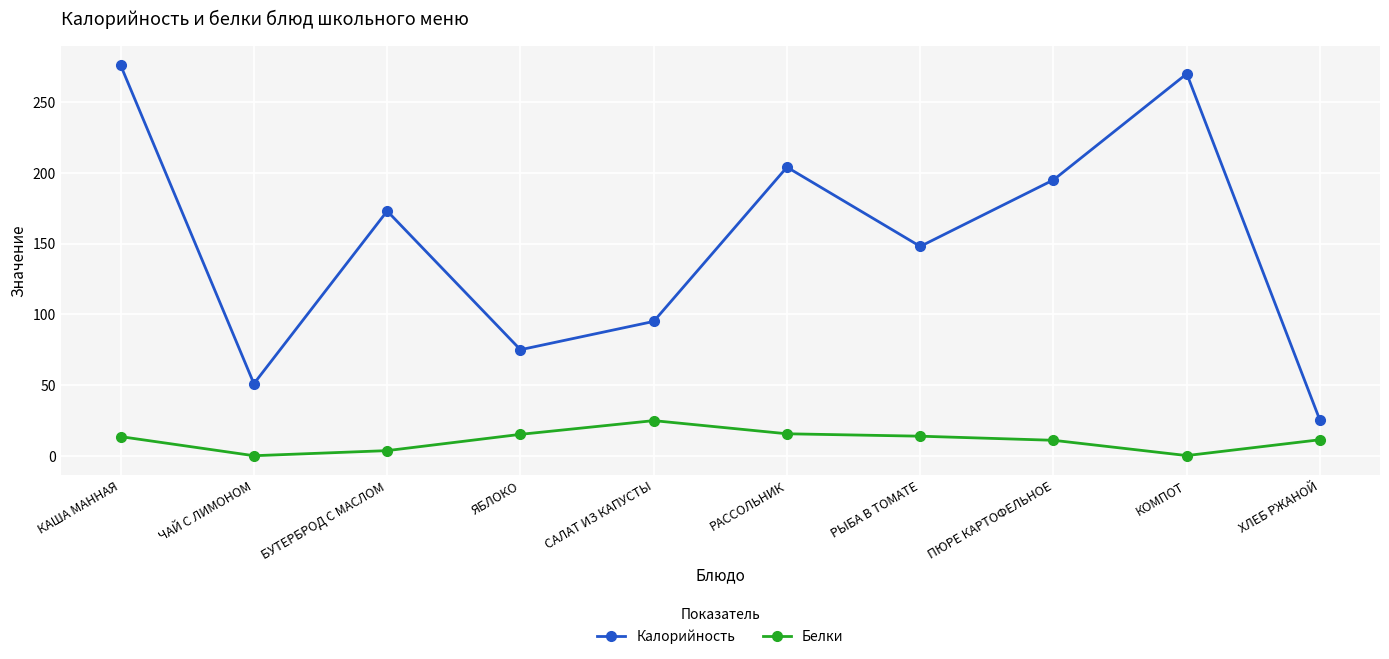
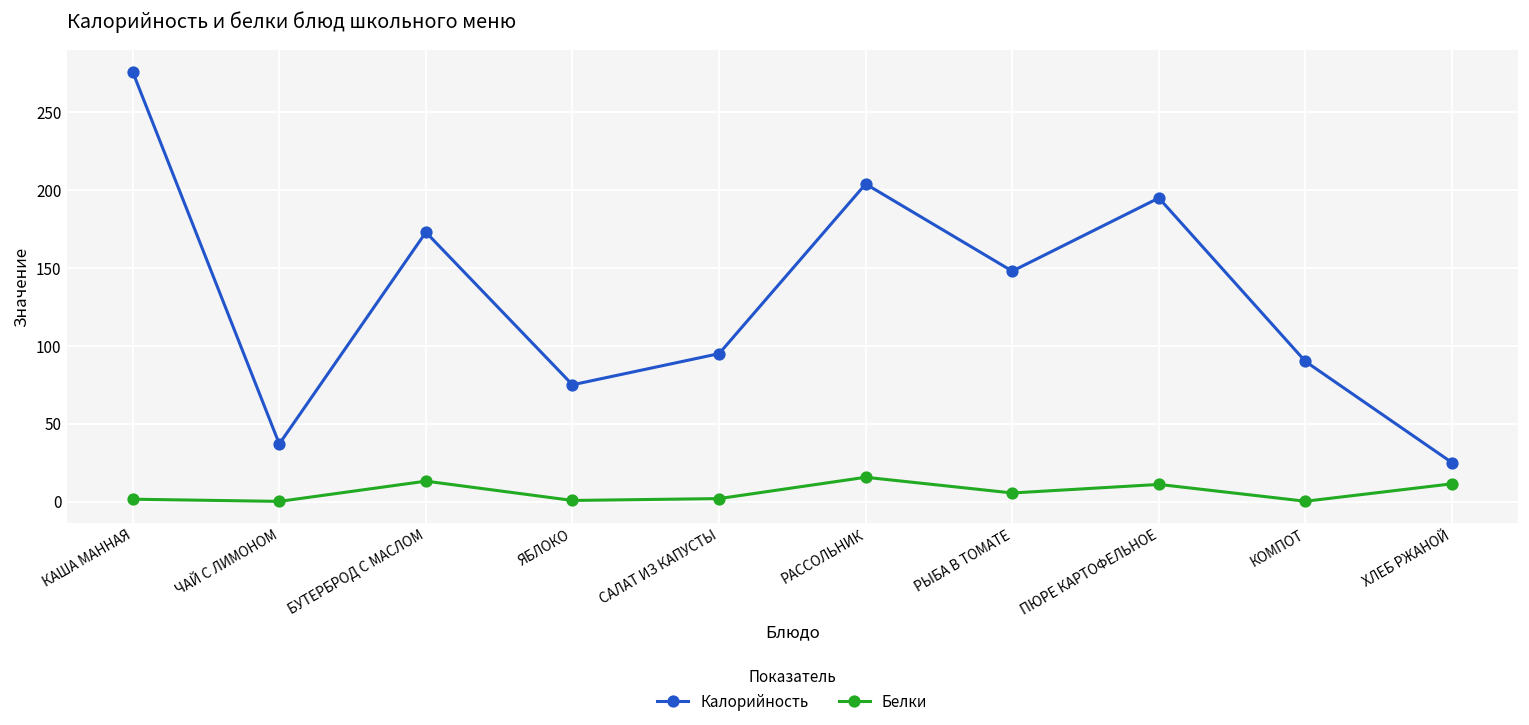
Белки, КАША МАННАЯ: 14 -> 2
Калорийность, ЧАЙ С ЛИМОНОМ: 51 -> 37
Белки, БУТЕРБРОД С МАСЛОМ: 4 -> 13
Белки, ЯБЛОКО: 15 -> 1
Белки, САЛАТ ИЗ КАПУСТЫ: 25 -> 2
Белки, РЫБА В ТОМАТЕ: 14 -> 6
Калорийность, КОМПОТ: 270 -> 90
